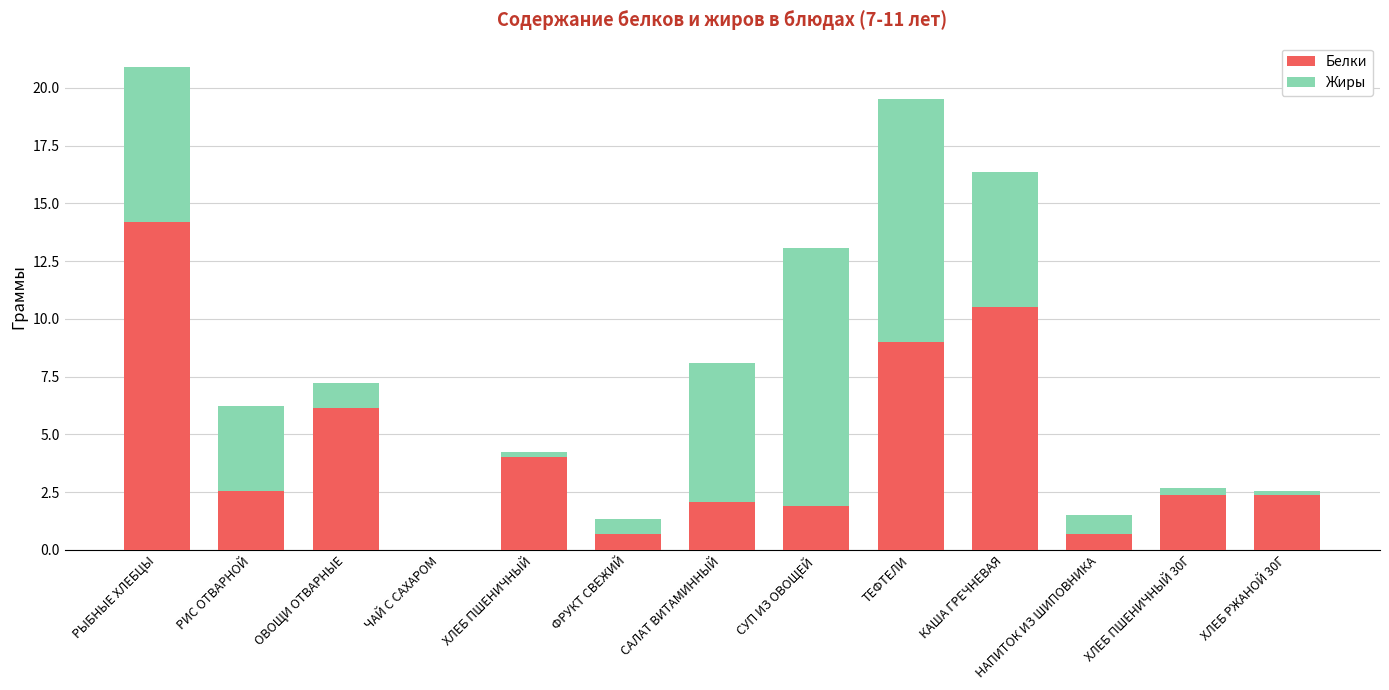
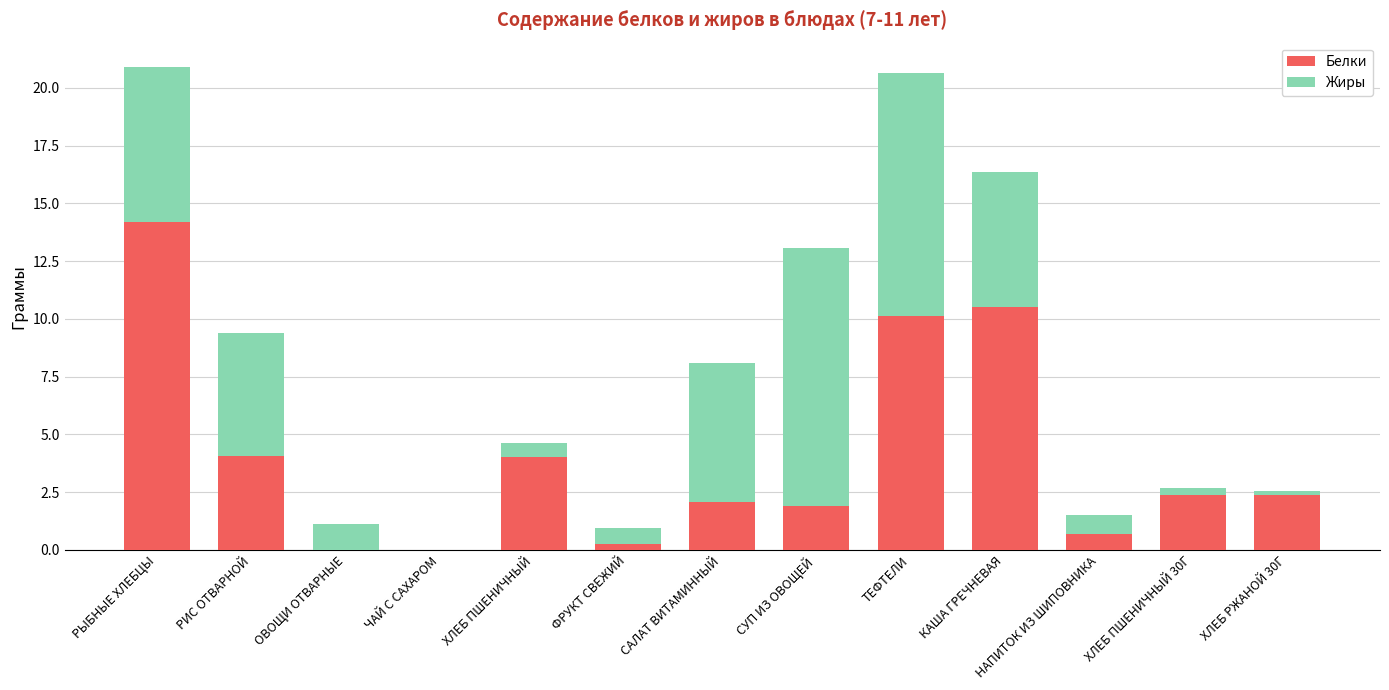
Белки, РИС ОТВАРНОЙ: 2.6 -> 4.1
Жиры, РИС ОТВАРНОЙ: 3.6 -> 5.3
Белки, ОВОЩИ ОТВАРНЫЕ: 6.2 -> 0.0
Жиры, ХЛЕБ ПШЕНИЧНЫЙ: 0.2 -> 0.6
Белки, ФРУКТ СВЕЖИЙ: 0.7 -> 0.3
Белки, ТЕФТЕЛИ: 9.0 -> 10.1
